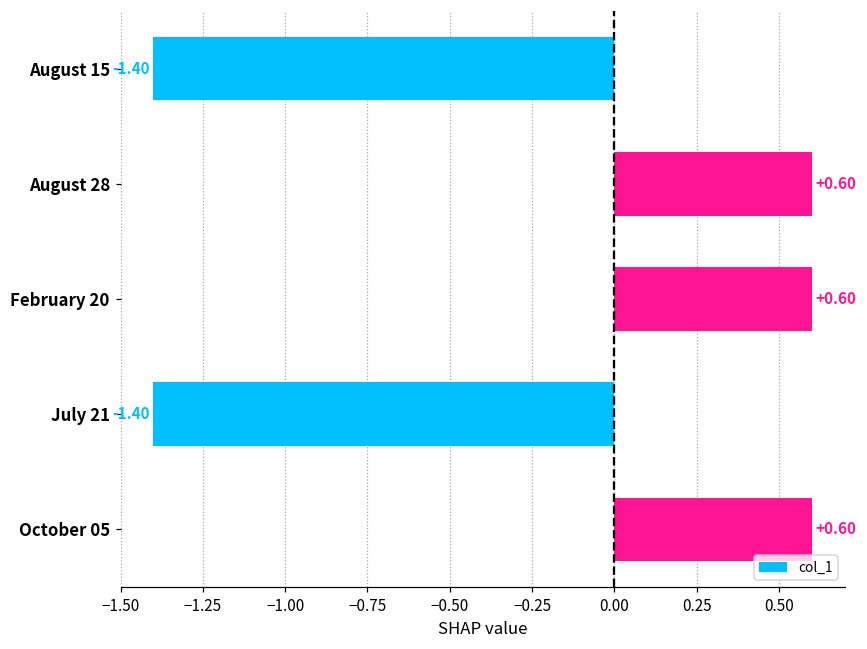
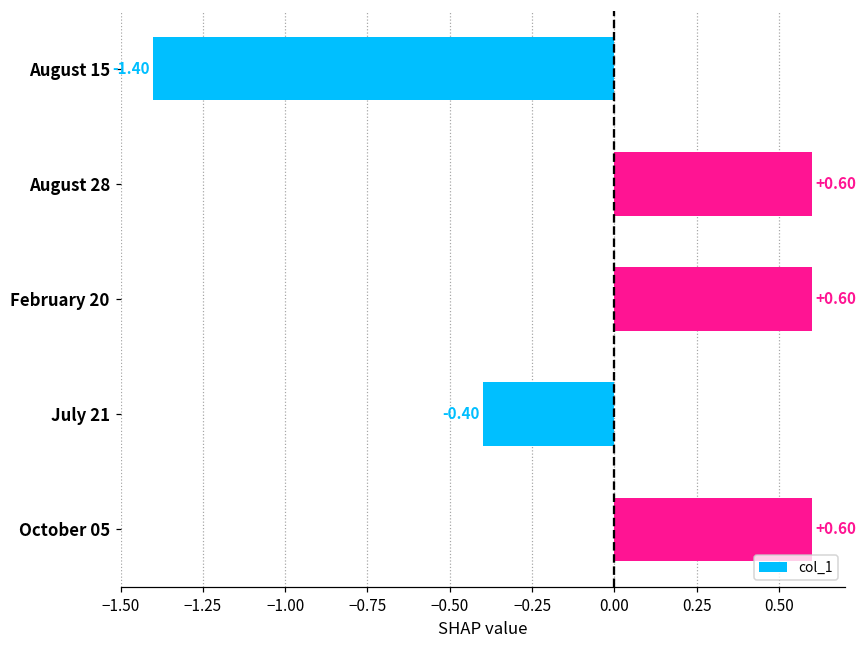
July 21: -1.40 -> -0.40
